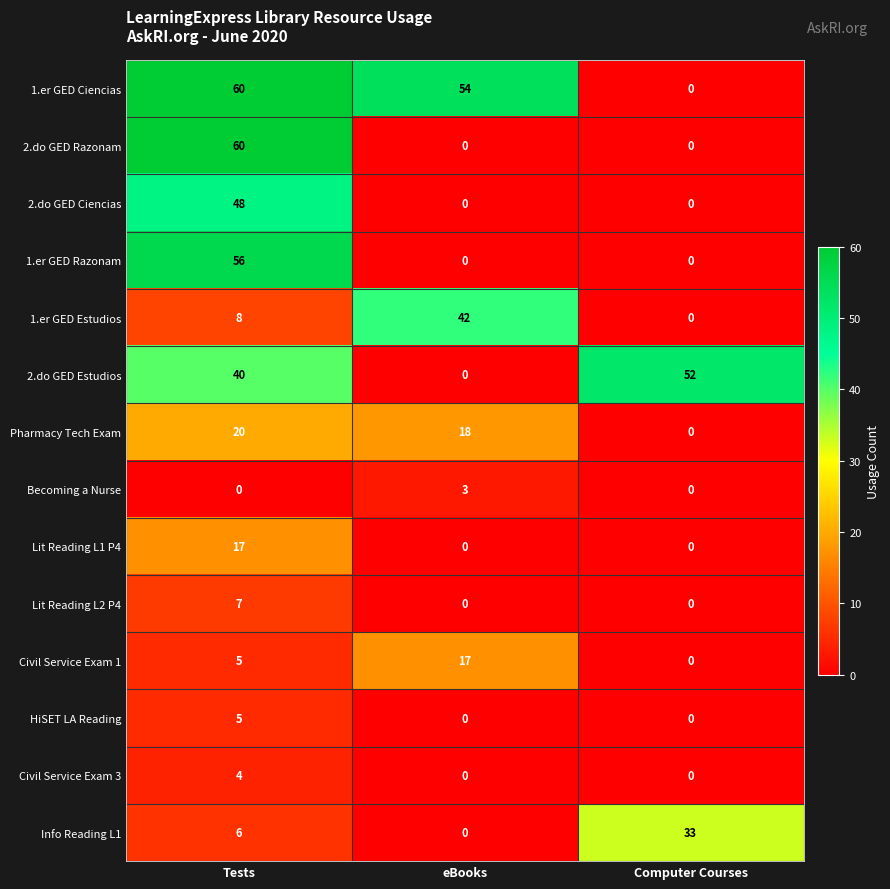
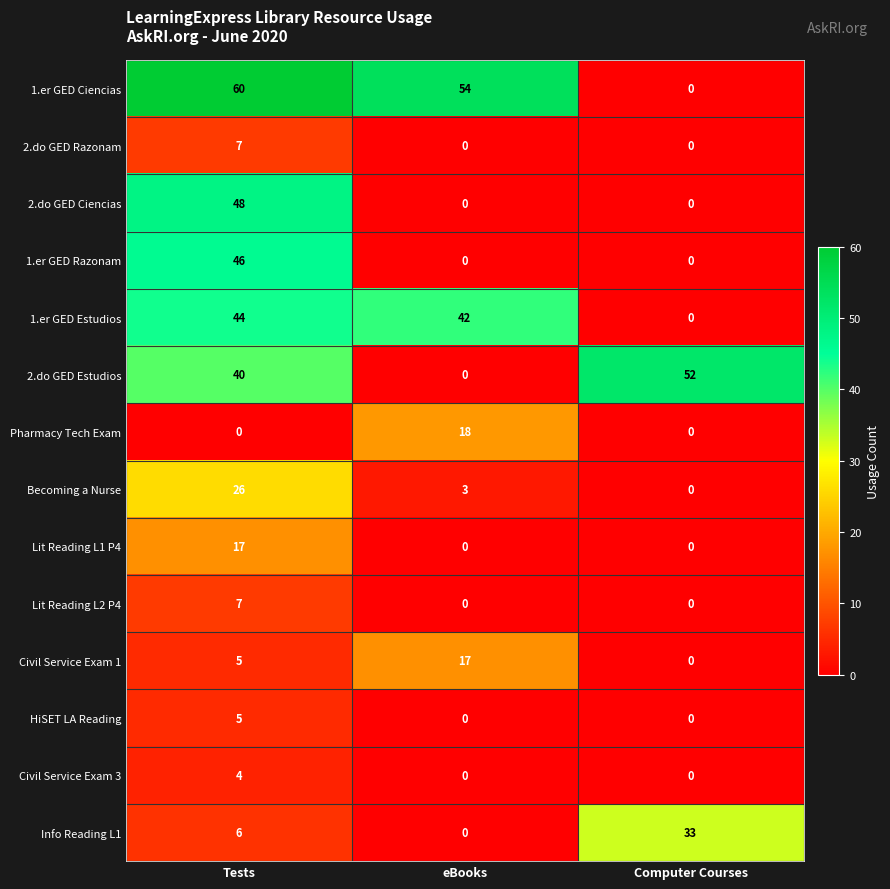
2.do GED Razonam, Tests: 60 -> 7
1.er GED Razonam, Tests: 56 -> 46
1.er GED Estudios, Tests: 8 -> 44
Pharmacy Tech Exam, Tests: 20 -> 0
Becoming a Nurse, Tests: 0 -> 26
